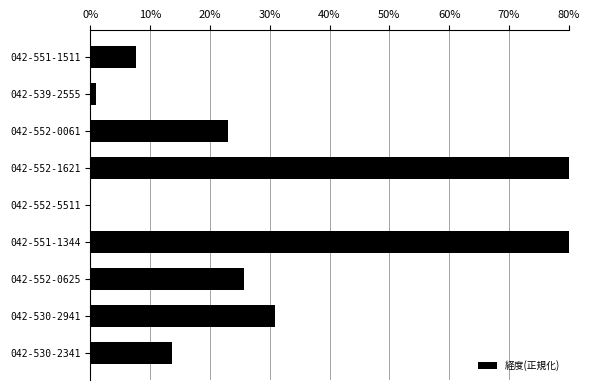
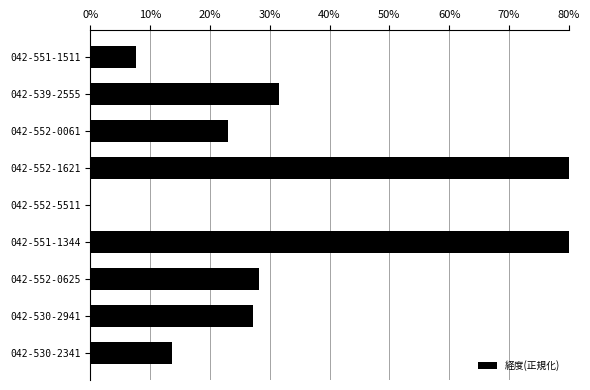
042-539-2555: 1% -> 32%
042-552-0625: 26% -> 28%
042-530-2941: 31% -> 27%
